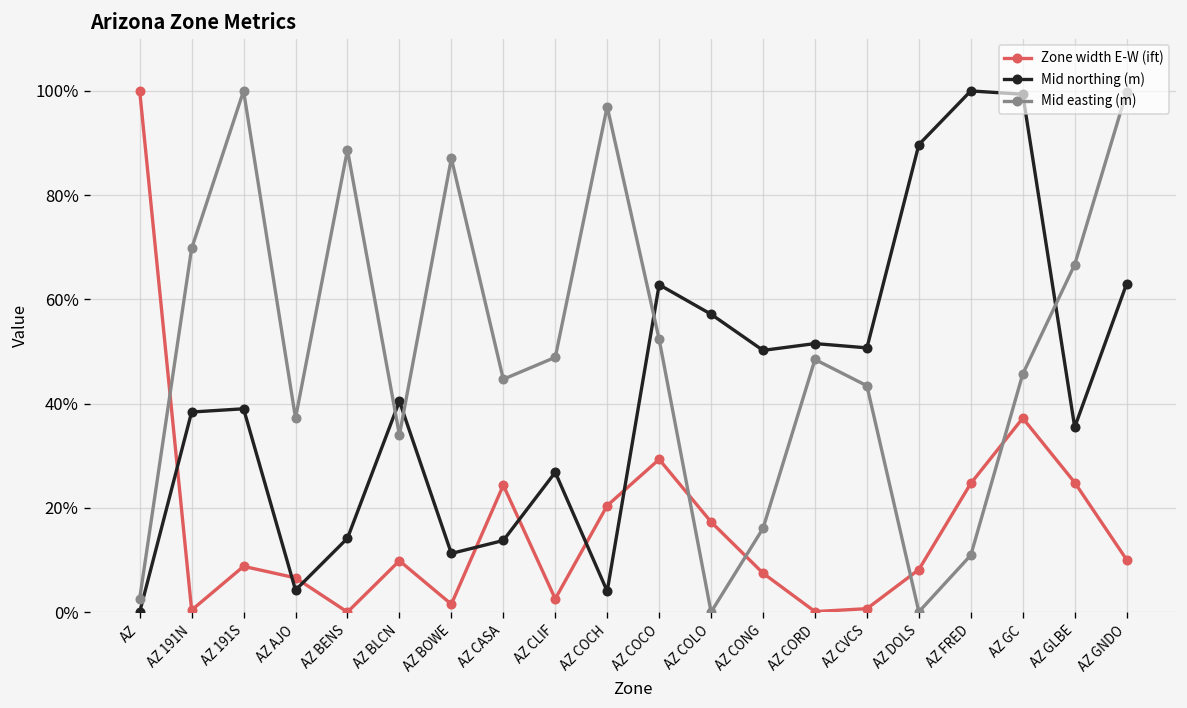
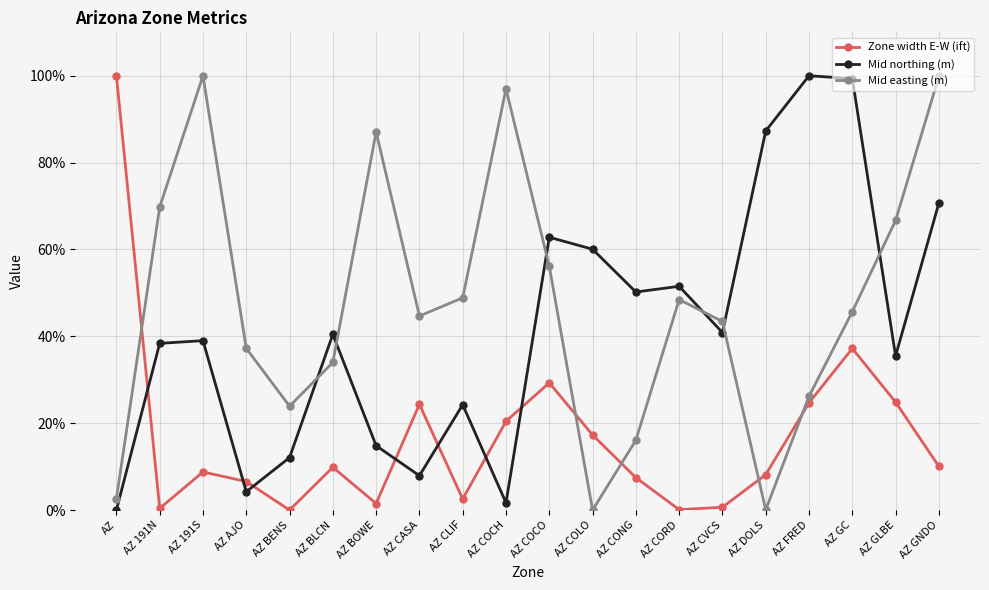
Mid northing (m), AZ BENS: 14% -> 12%
Mid easting (m), AZ BENS: 89% -> 24%
Mid northing (m), AZ BOWE: 11% -> 15%
Mid northing (m), AZ CASA: 14% -> 8%
Mid northing (m), AZ CLIF: 27% -> 24%
Mid northing (m), AZ COCH: 4% -> 2%
Mid easting (m), AZ COCO: 52% -> 56%
Mid northing (m), AZ COLO: 57% -> 60%
Mid northing (m), AZ CVCS: 51% -> 41%
Mid northing (m), AZ DOLS: 90% -> 87%
Mid easting (m), AZ FRED: 11% -> 26%
Mid northing (m), AZ GNDO: 63% -> 71%
